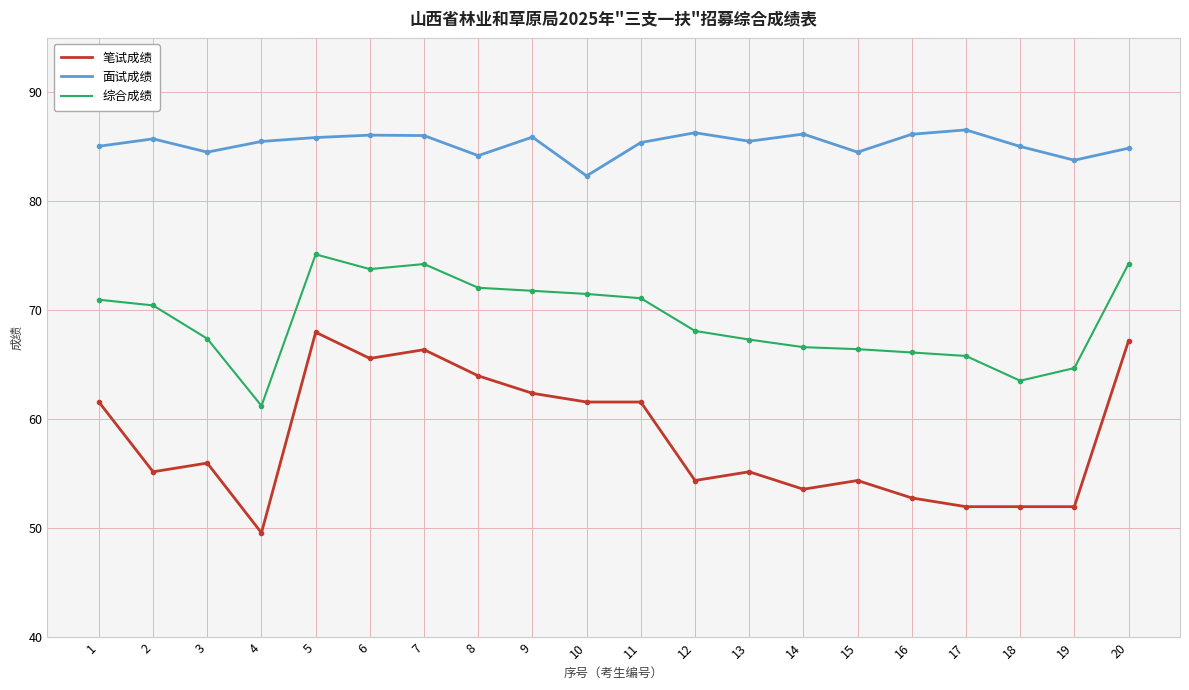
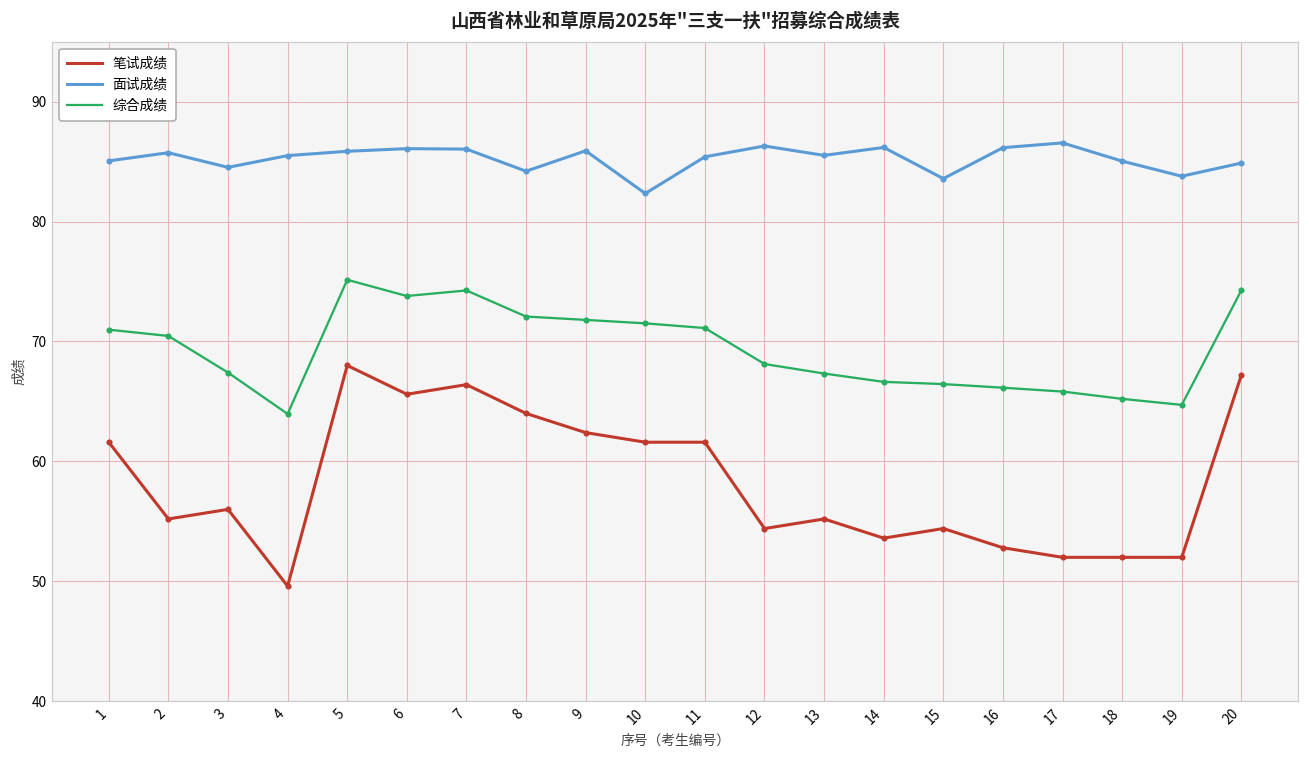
综合成绩, 4: 61.3 -> 64.0
面试成绩, 15: 84.5 -> 83.6
综合成绩, 18: 63.6 -> 65.2
